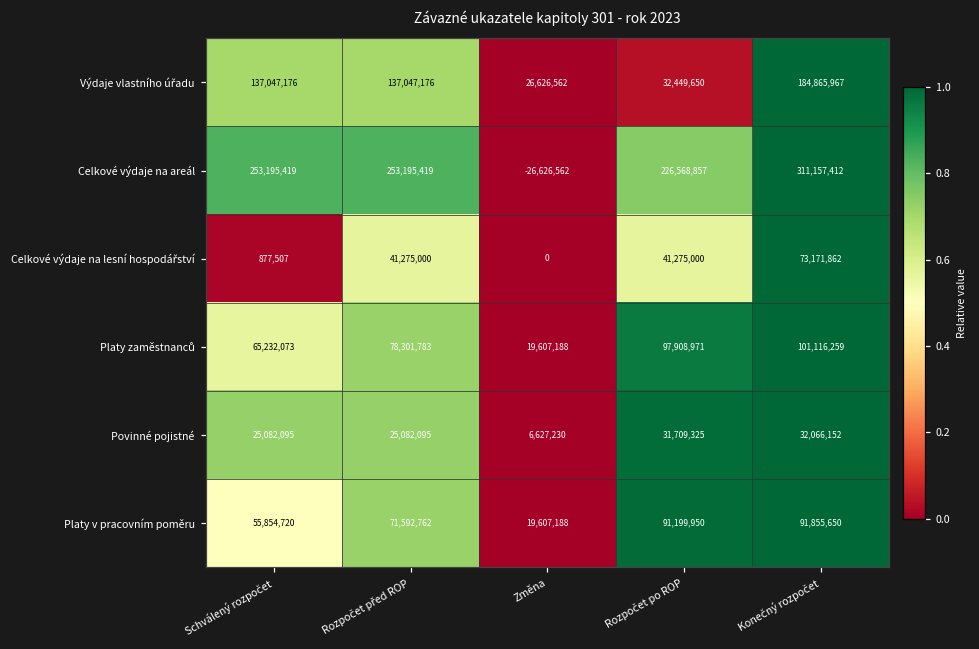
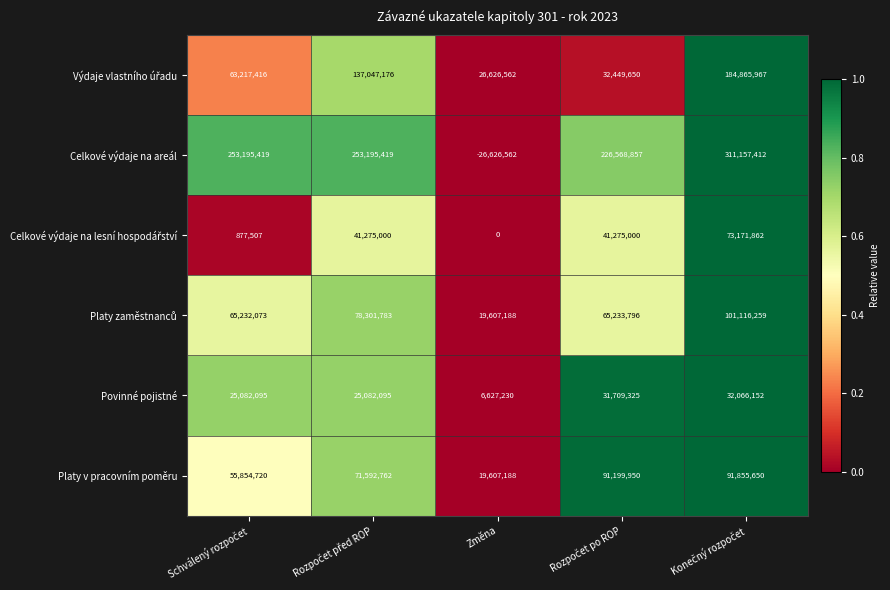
Výdaje vlastního úřadu, Schválený rozpočet: 137,047,176 -> 63,217,416
Platy zaměstnanců, Rozpočet po ROP: 97,908,971 -> 65,233,796
